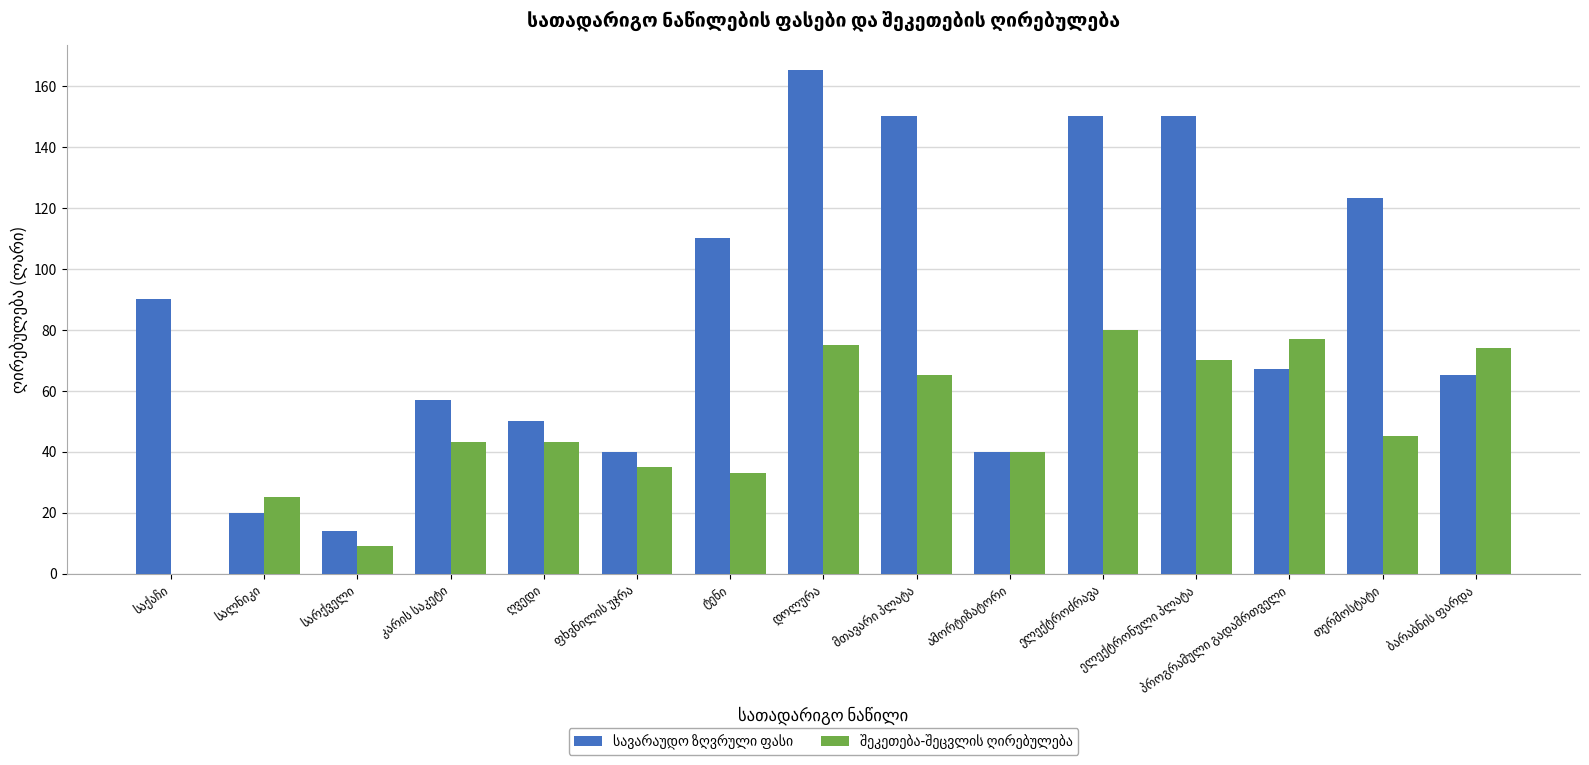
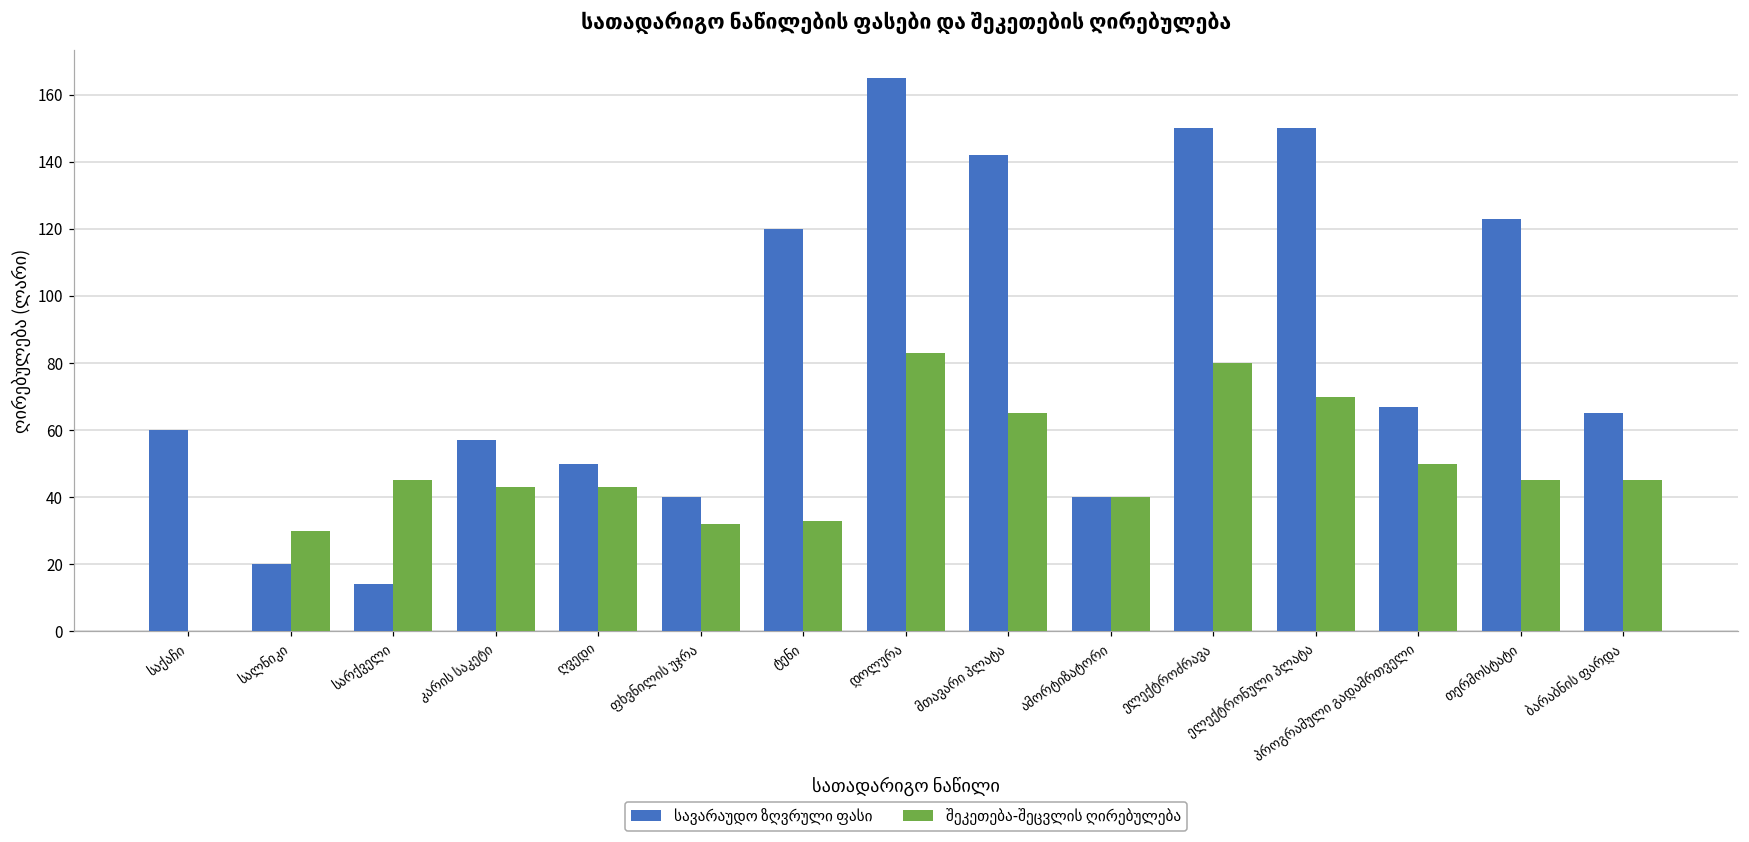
სავარაუდო ზღვრული ფასი, საქაჩი: 90 -> 60
შეკეთება-შეცვლის ღირებულება, სალნიკი: 25 -> 30
შეკეთება-შეცვლის ღირებულება, სარქველი: 9 -> 45
შეკეთება-შეცვლის ღირებულება, ფხვნილის უჯრა: 35 -> 32
სავარაუდო ზღვრული ფასი, ტენი: 110 -> 120
შეკეთება-შეცვლის ღირებულება, დოლურა: 75 -> 83
სავარაუდო ზღვრული ფასი, მთავარი პლატა: 150 -> 142
შეკეთება-შეცვლის ღირებულება, პროგრამული გადამრთველი: 77 -> 50
შეკეთება-შეცვლის ღირებულება, ბარაბნის ფარდა: 74 -> 45
